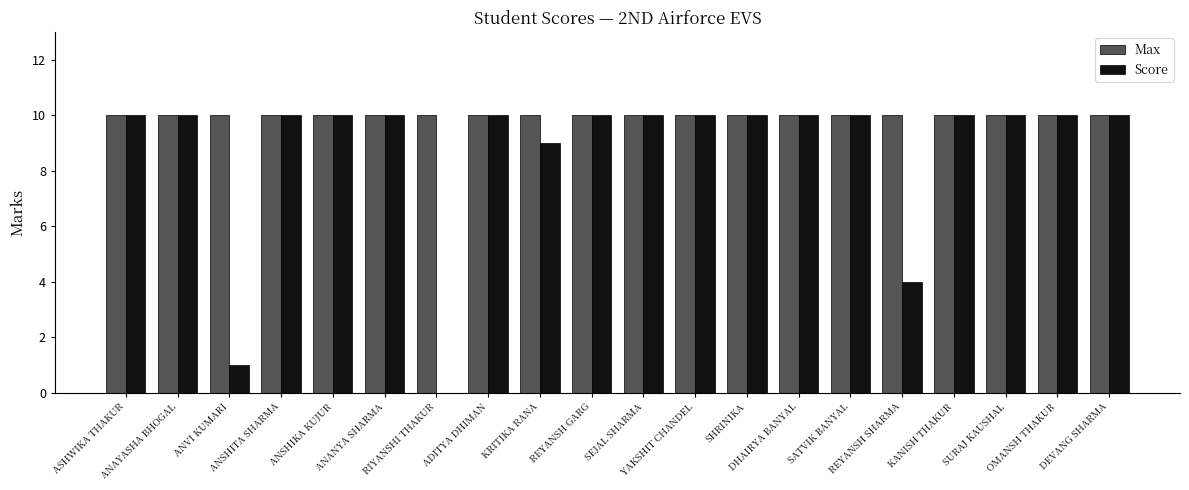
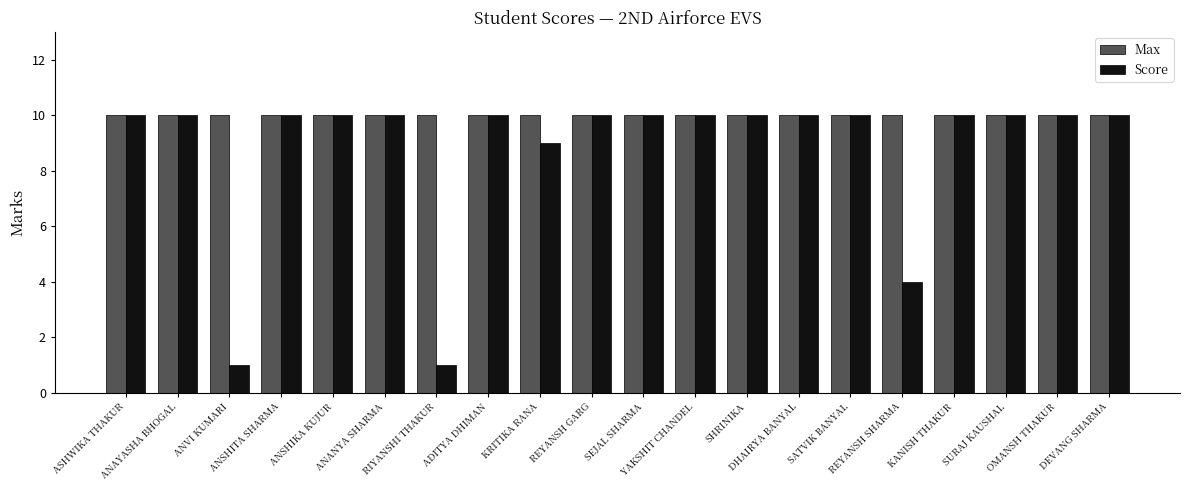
Score, RIYANSHI THAKUR: 0 -> 1
